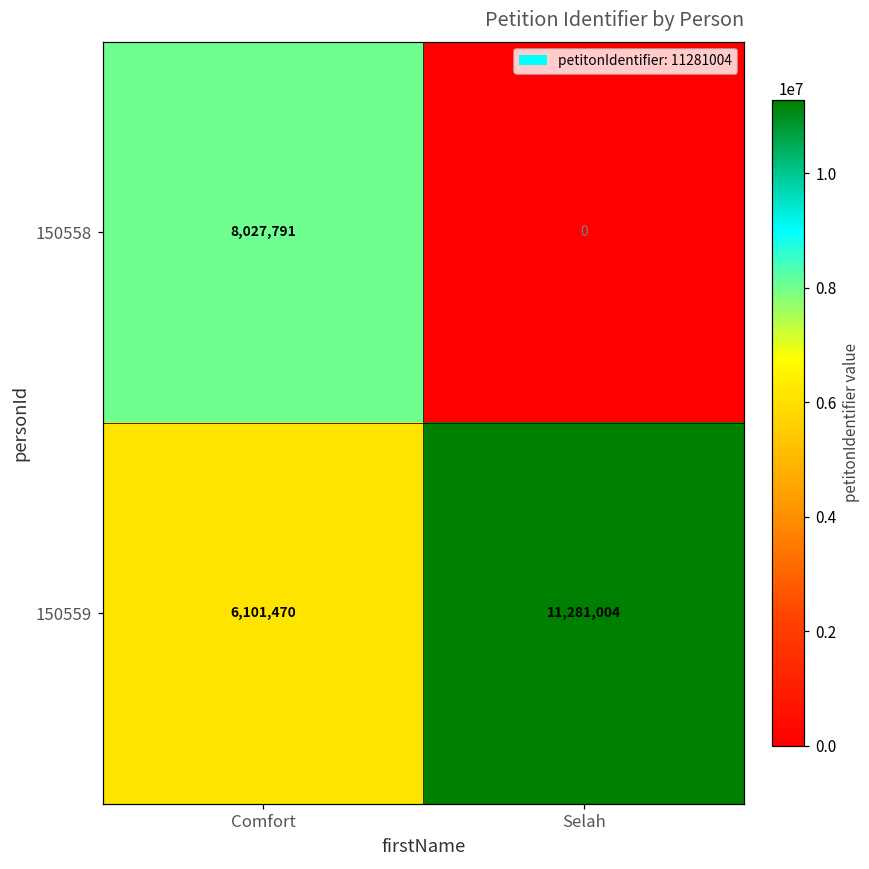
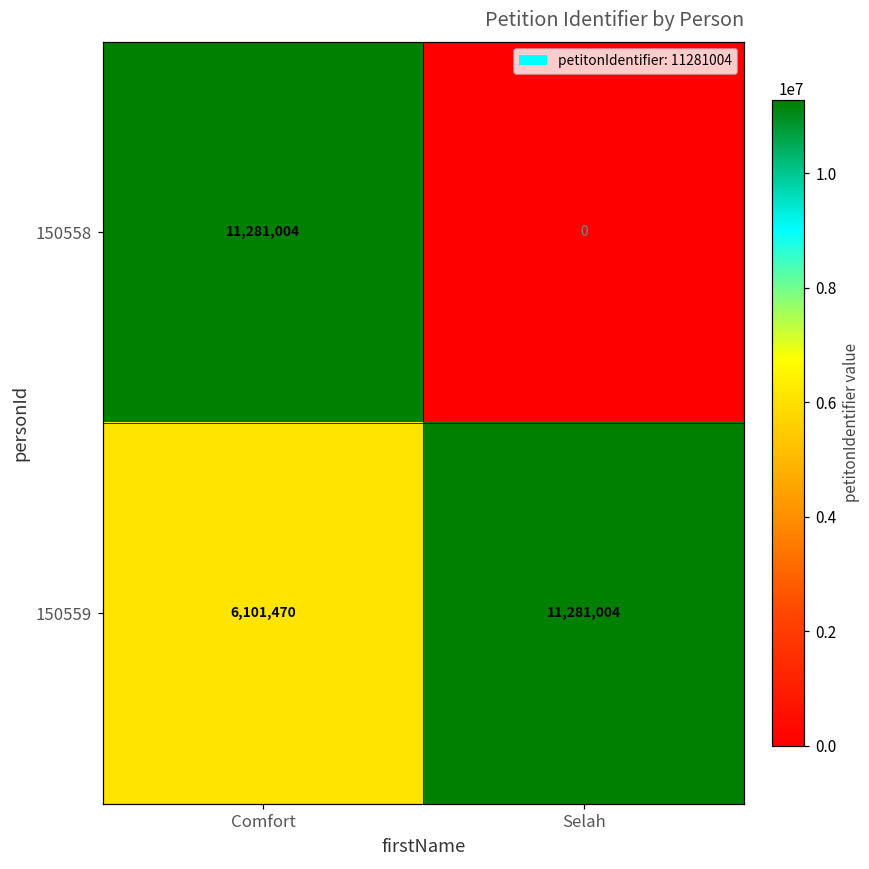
150558, Comfort: 8,027,791 -> 11,281,004
